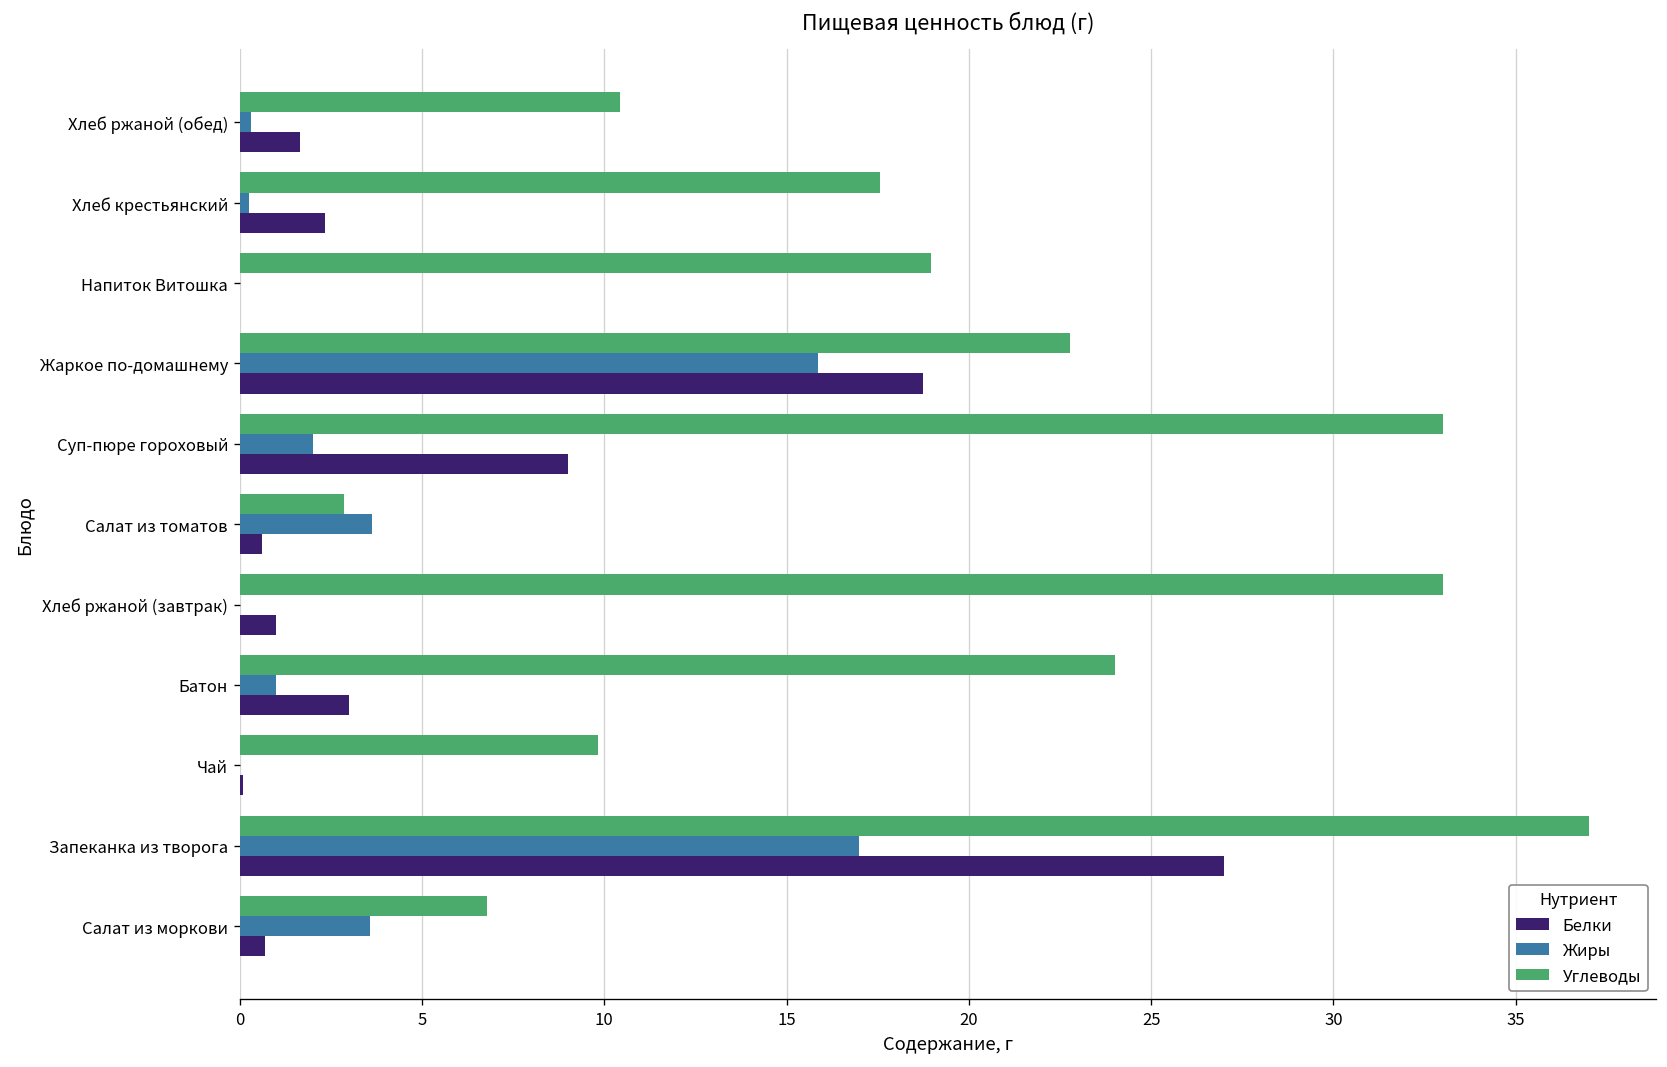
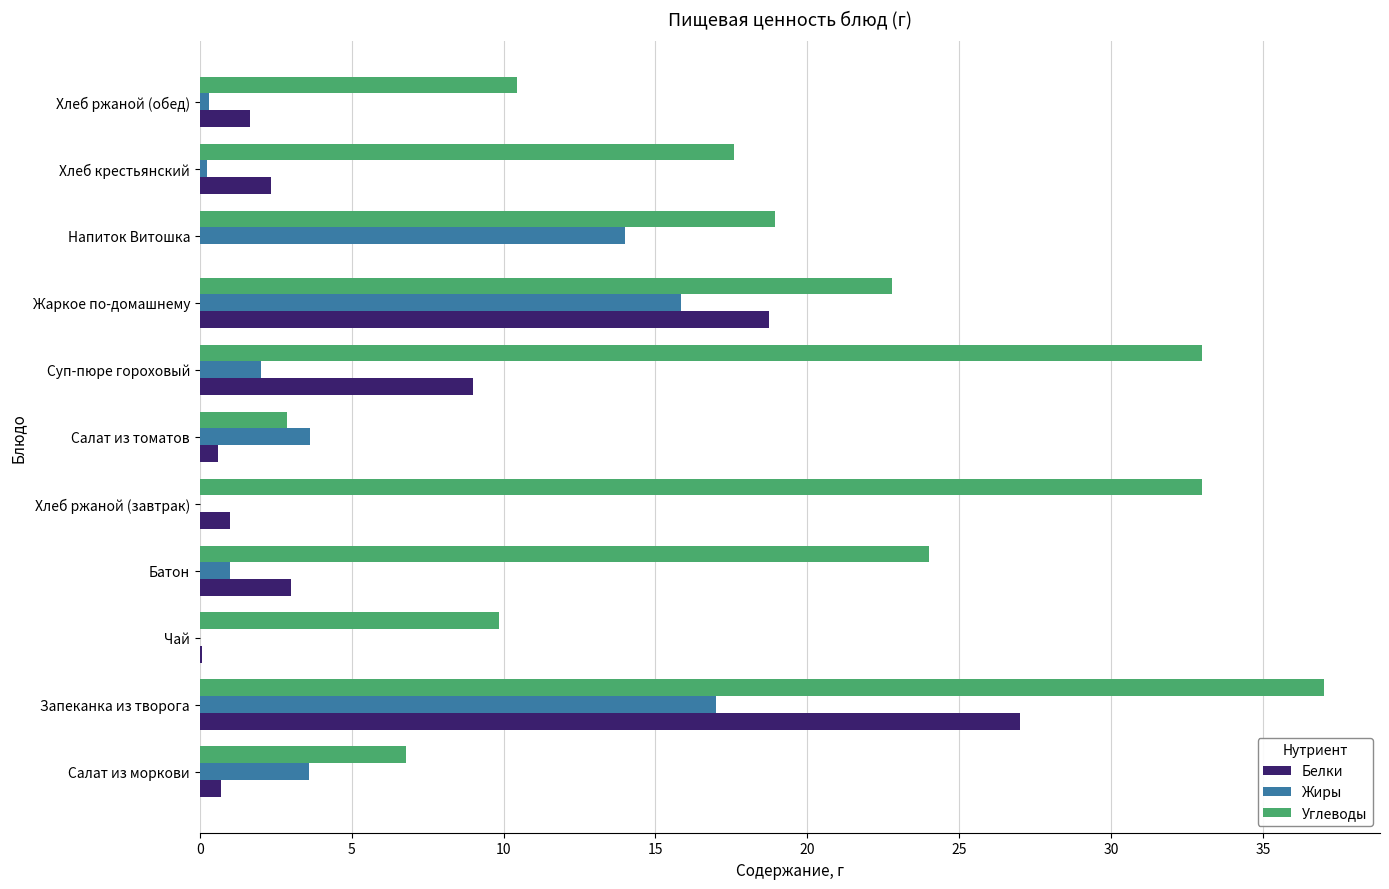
Жиры, Напиток Витошка: 0 -> 14
